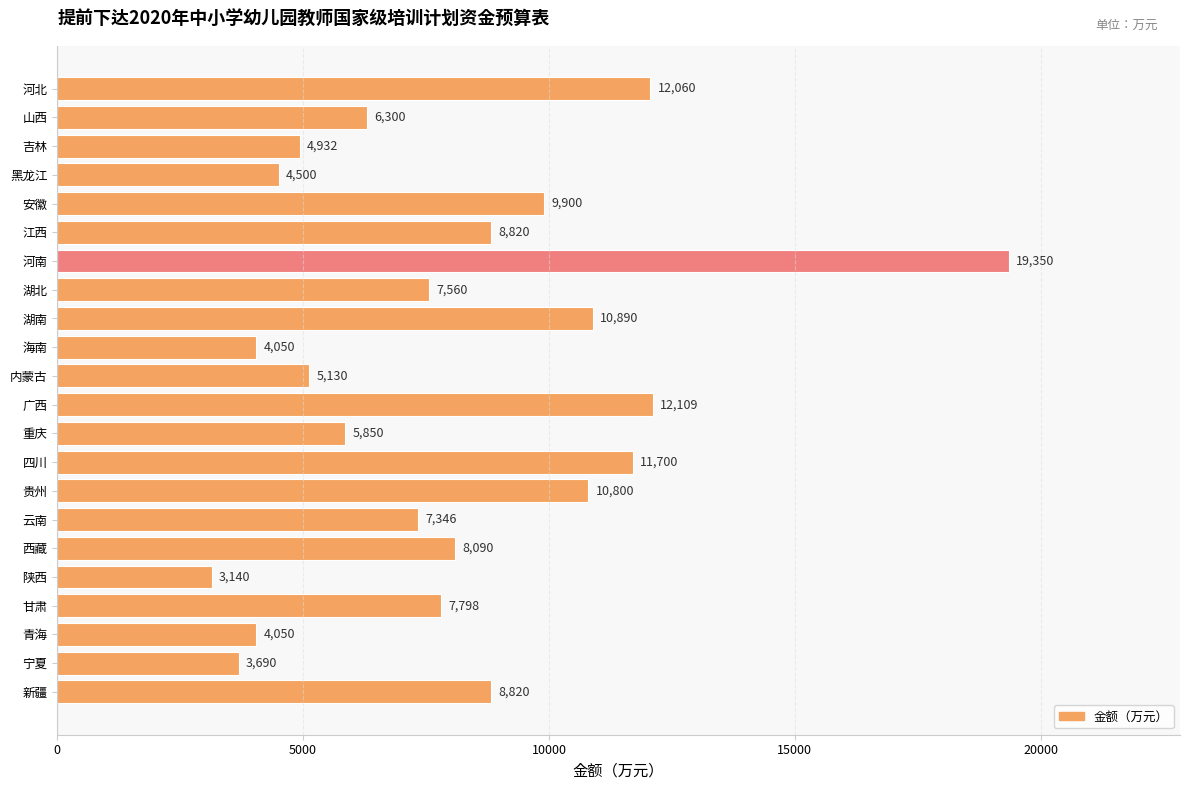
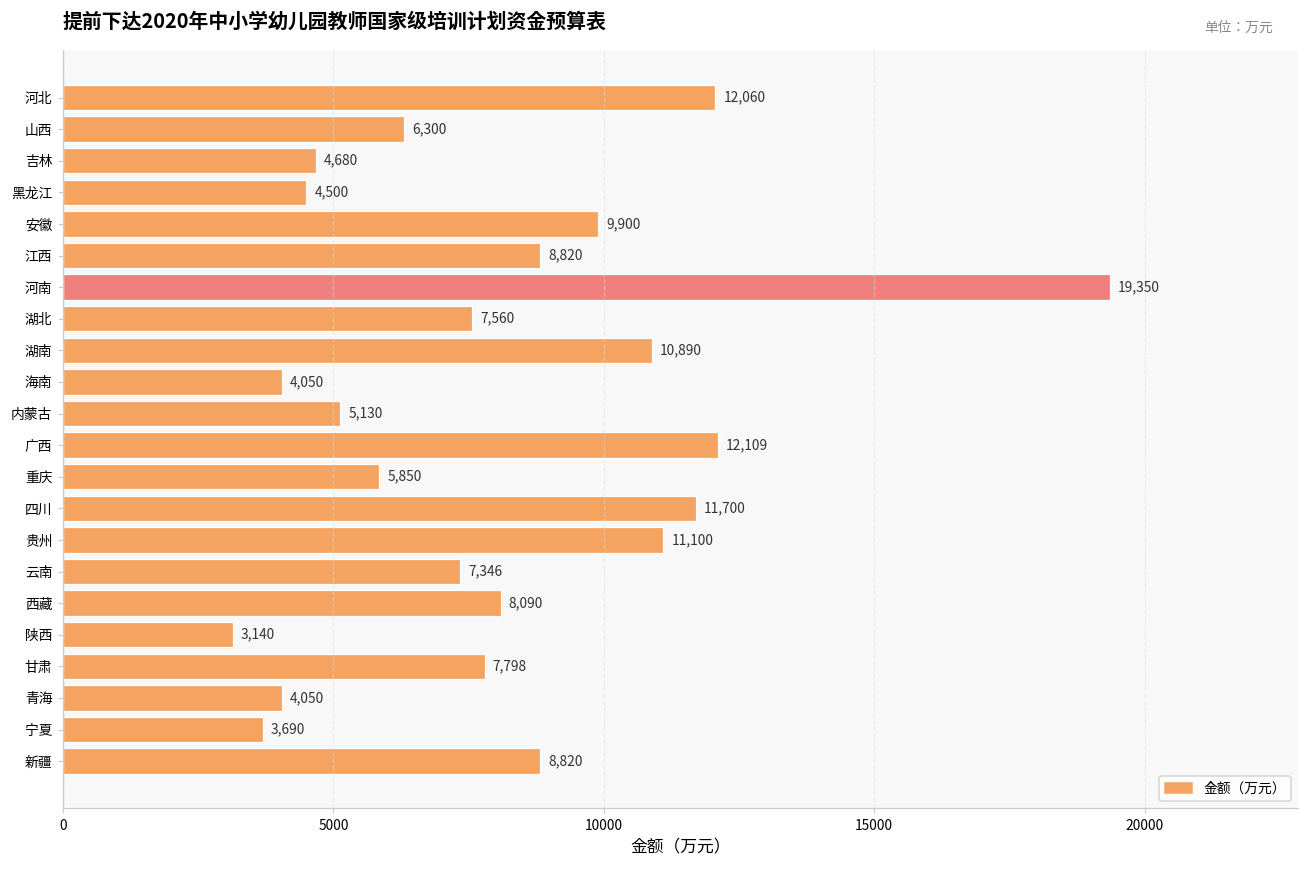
吉林: 4,932 -> 4,680
贵州: 10,800 -> 11,100
